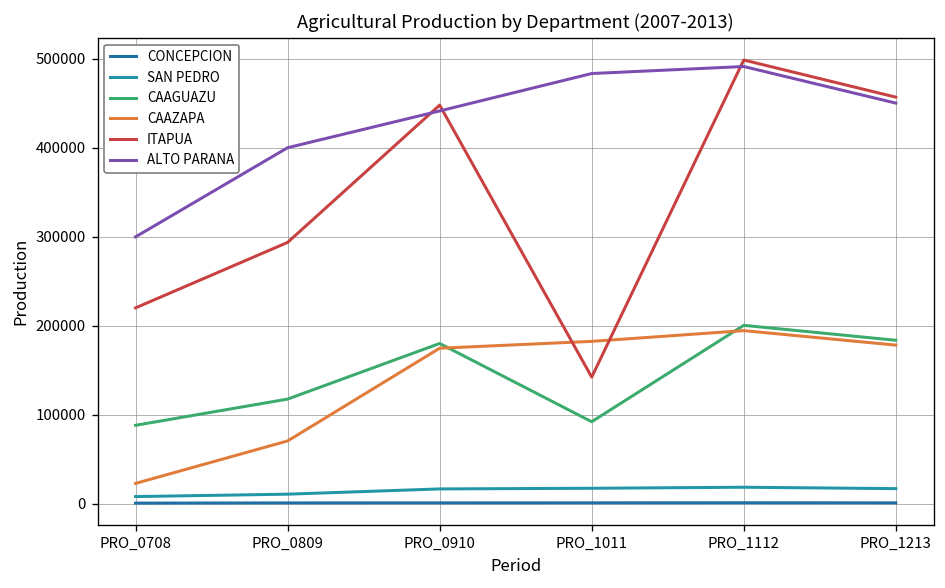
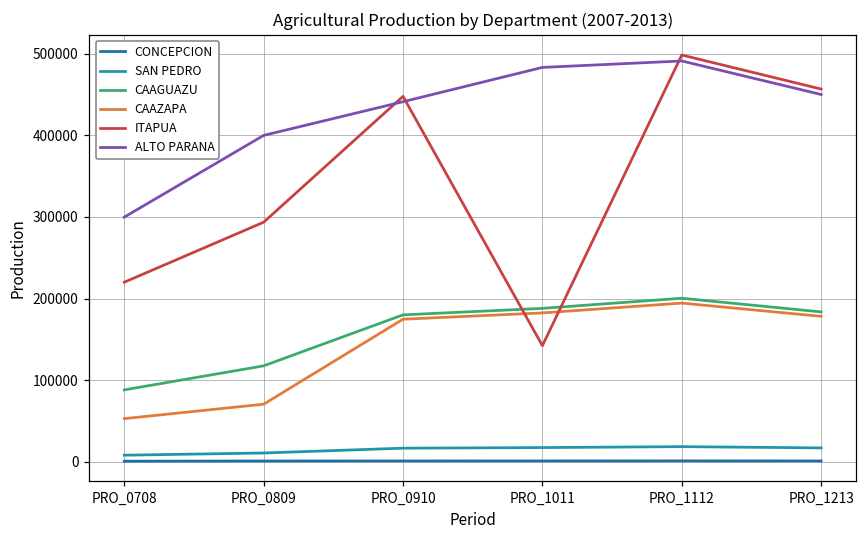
CAAZAPA, PRO_0708: 20000 -> 50000
CAAGUAZU, PRO_1011: 90000 -> 190000
